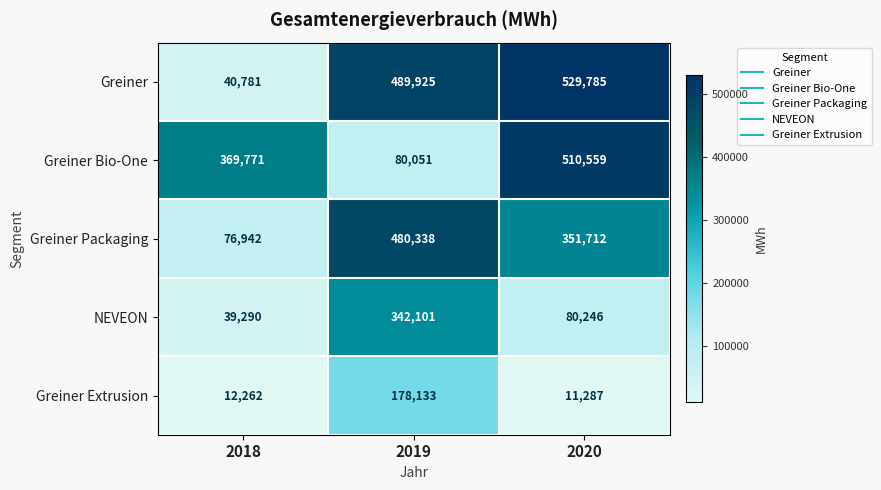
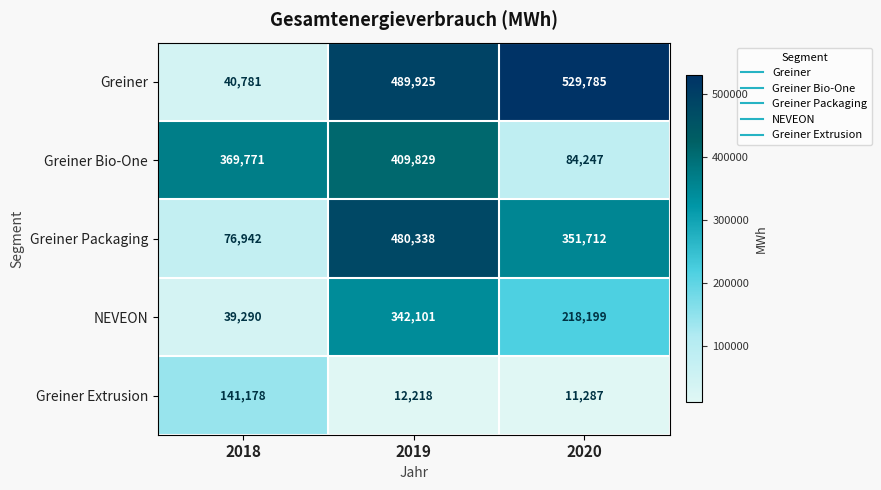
Greiner Bio-One, 2019: 80,051 -> 409,829
Greiner Bio-One, 2020: 510,559 -> 84,247
NEVEON, 2020: 80,246 -> 218,199
Greiner Extrusion, 2018: 12,262 -> 141,178
Greiner Extrusion, 2019: 178,133 -> 12,218
